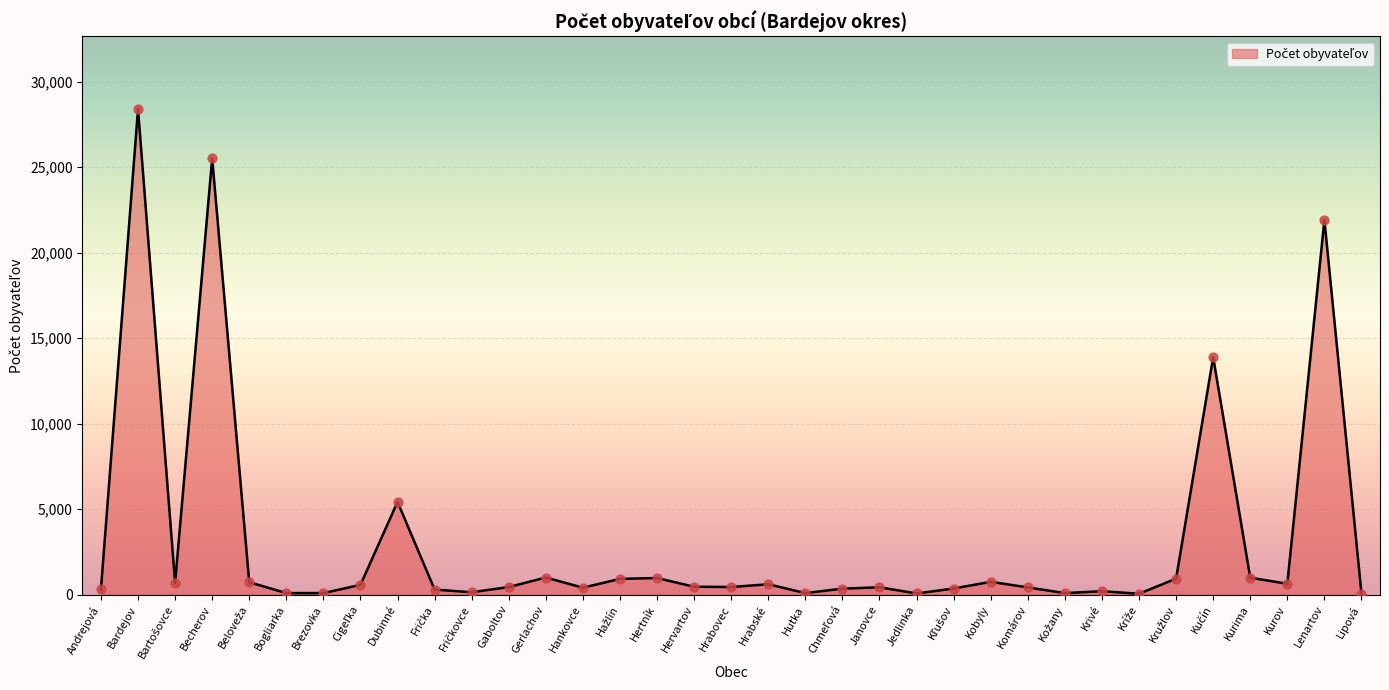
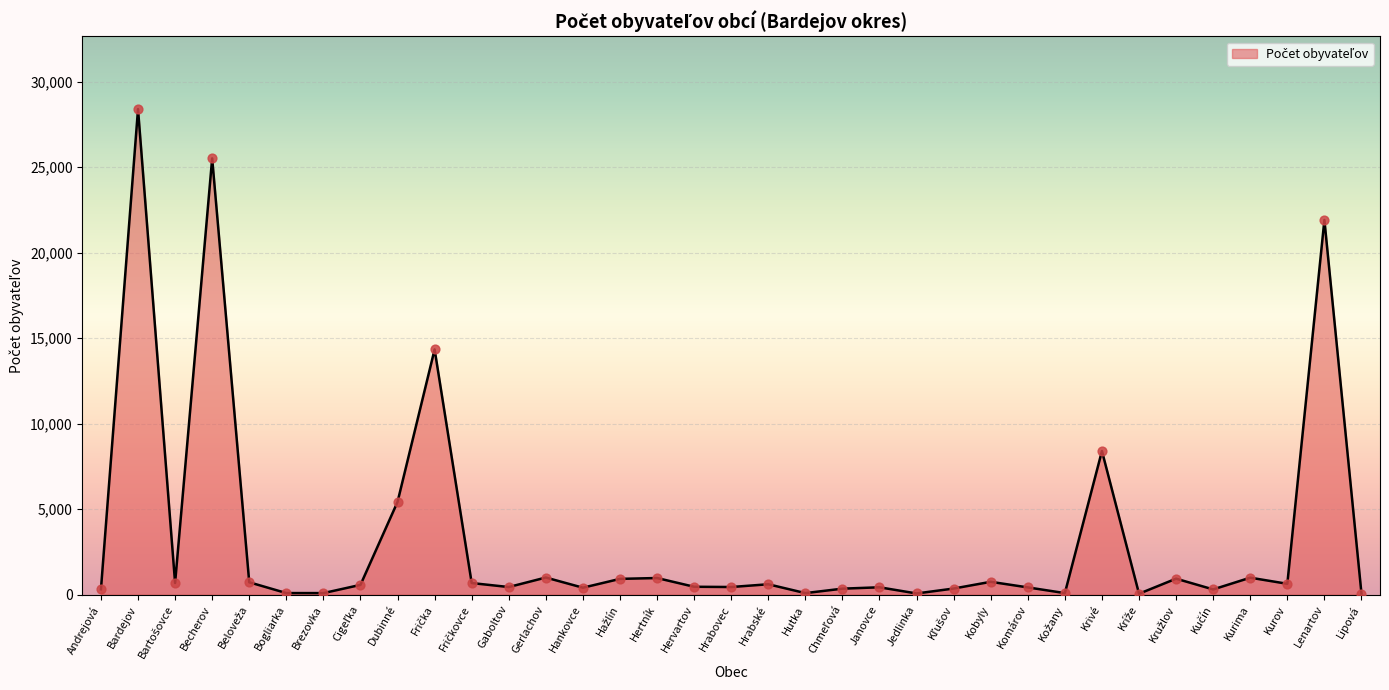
Frička: 300 -> 14,300
Fričkovce: 100 -> 700
Krivé: 200 -> 8,400
Kučín: 13,900 -> 300
